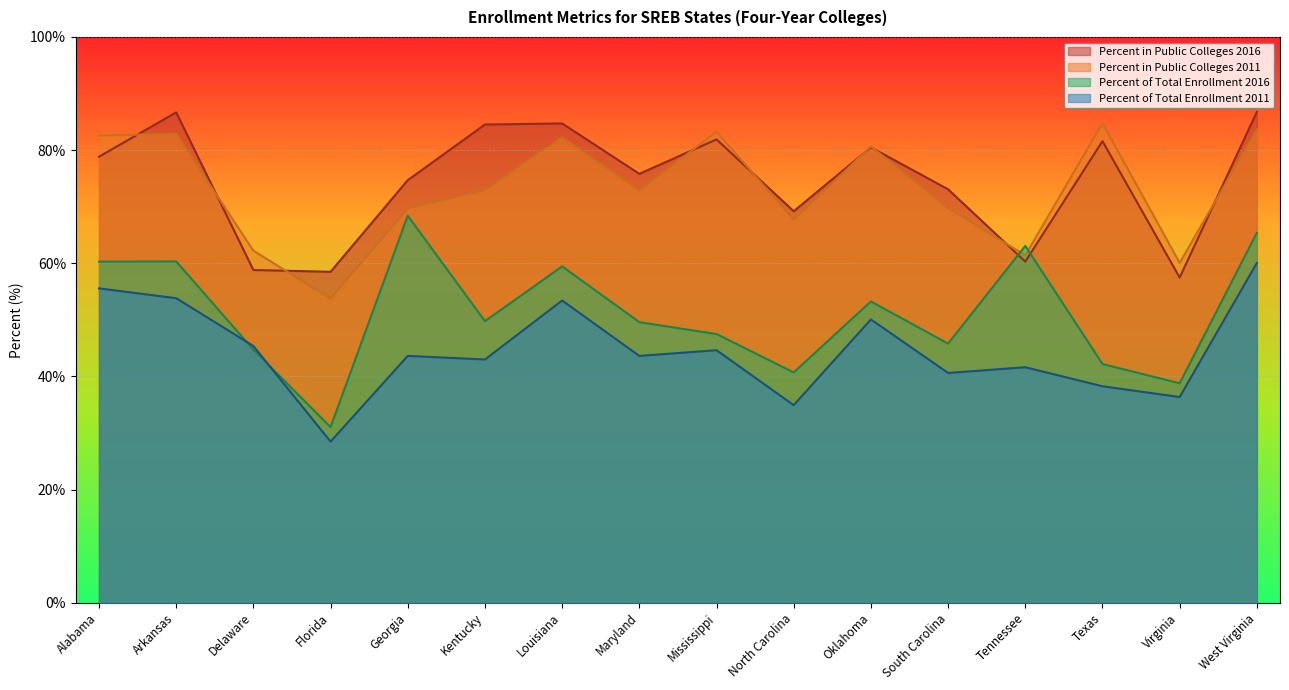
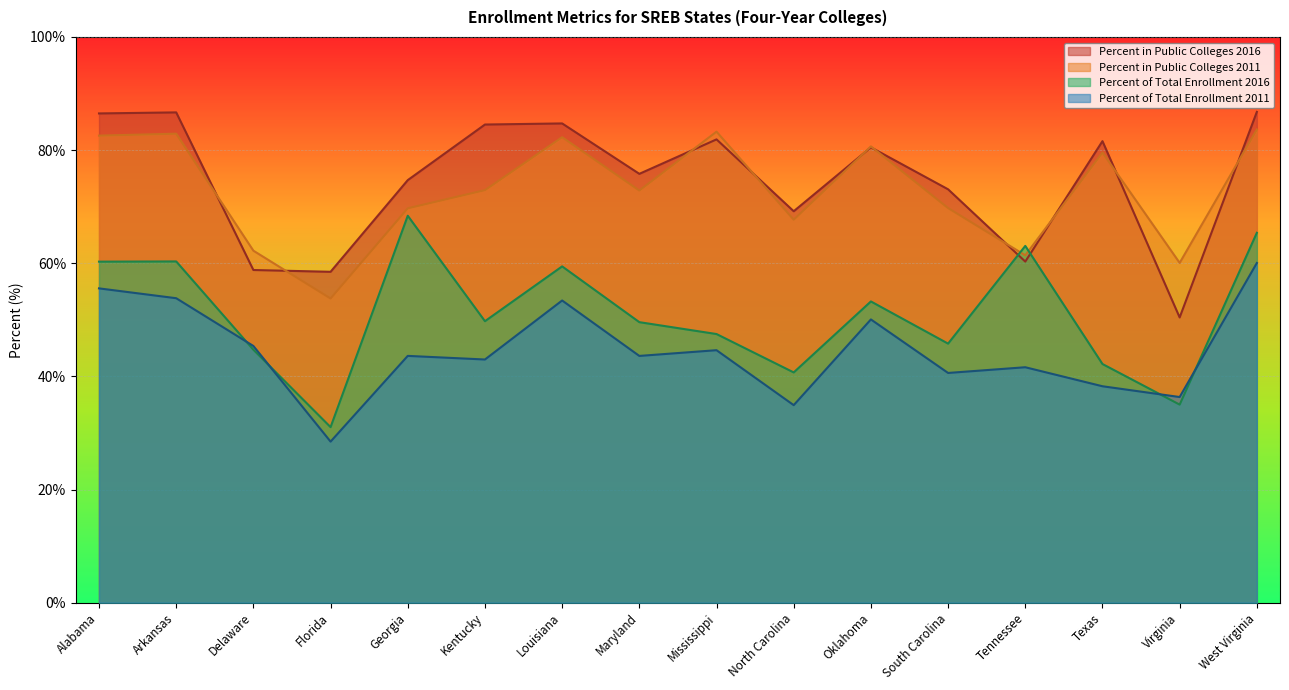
Percent in Public Colleges 2016, Alabama: 79% -> 86%
Percent in Public Colleges 2011, Texas: 85% -> 80%
Percent in Public Colleges 2016, Virginia: 57% -> 50%
Percent of Total Enrollment 2016, Virginia: 39% -> 35%
